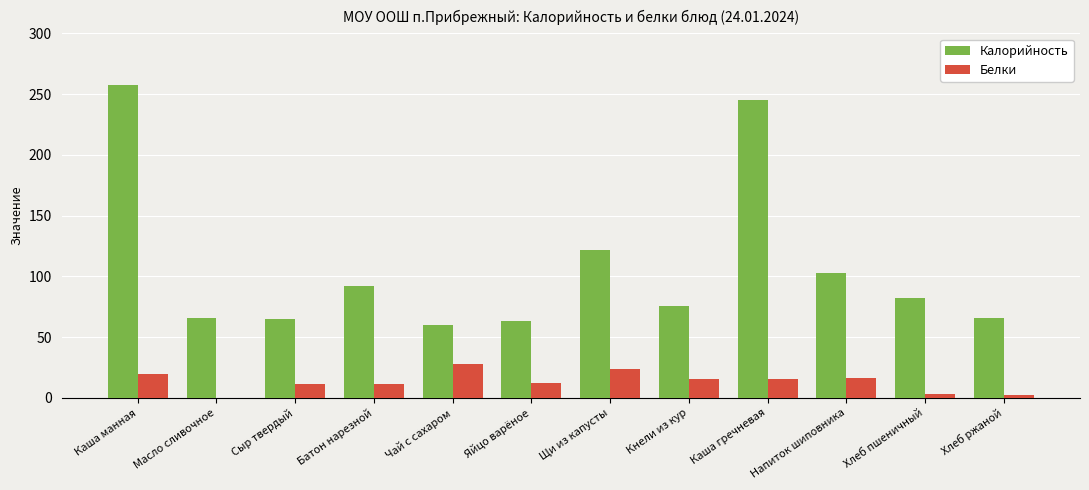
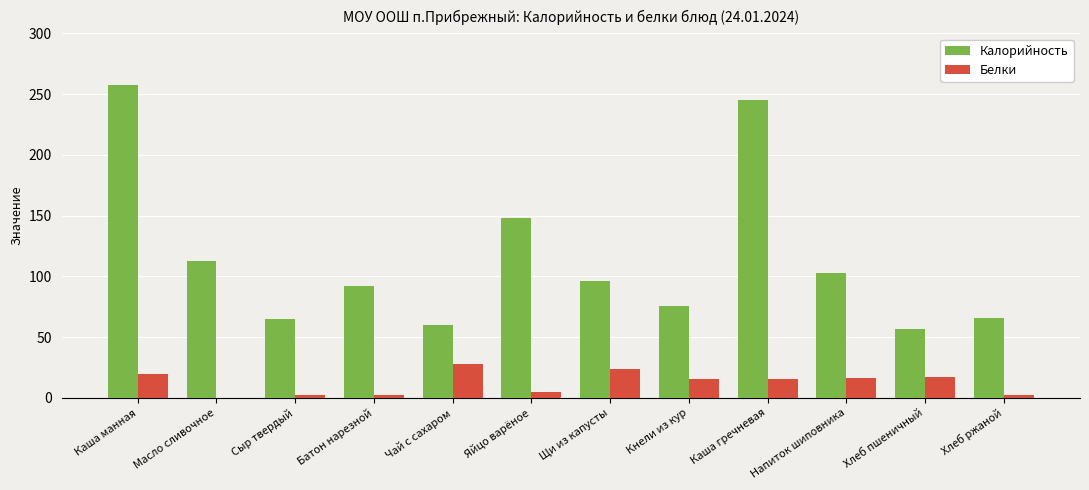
Калорийность, Масло сливочное: 66 -> 113
Белки, Сыр твердый: 11 -> 2
Белки, Батон нарезной: 12 -> 3
Калорийность, Яйцо варёное: 63 -> 148
Белки, Яйцо варёное: 12 -> 5
Калорийность, Щи из капусты: 121 -> 96
Калорийность, Хлеб пшеничный: 82 -> 57
Белки, Хлеб пшеничный: 3 -> 17
